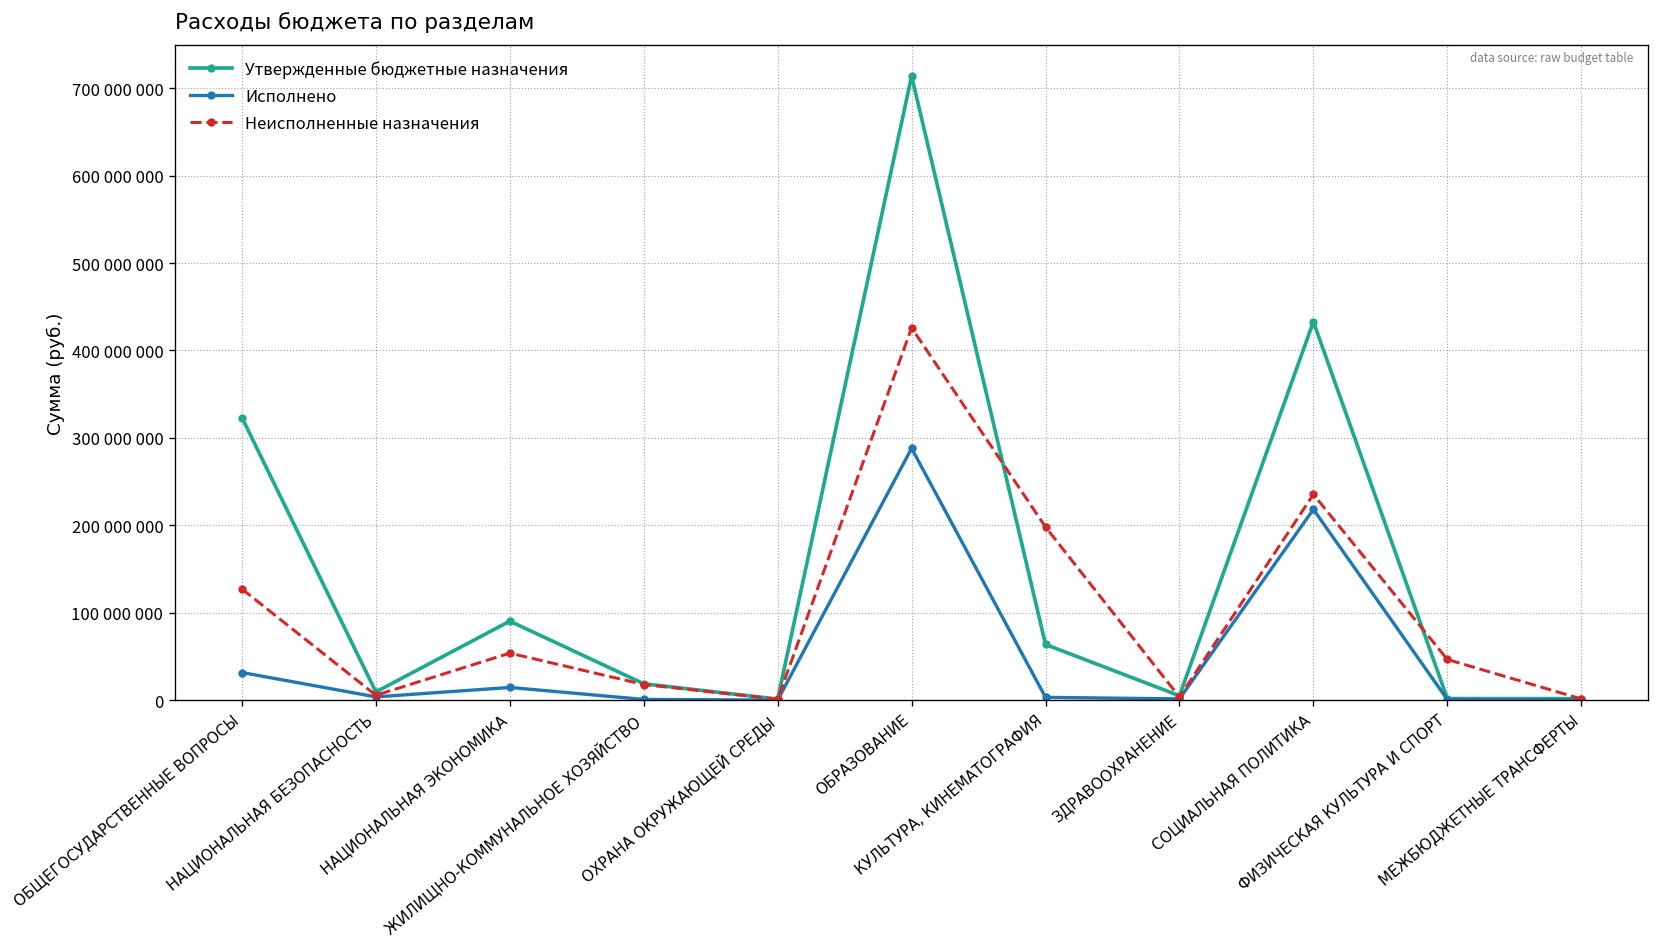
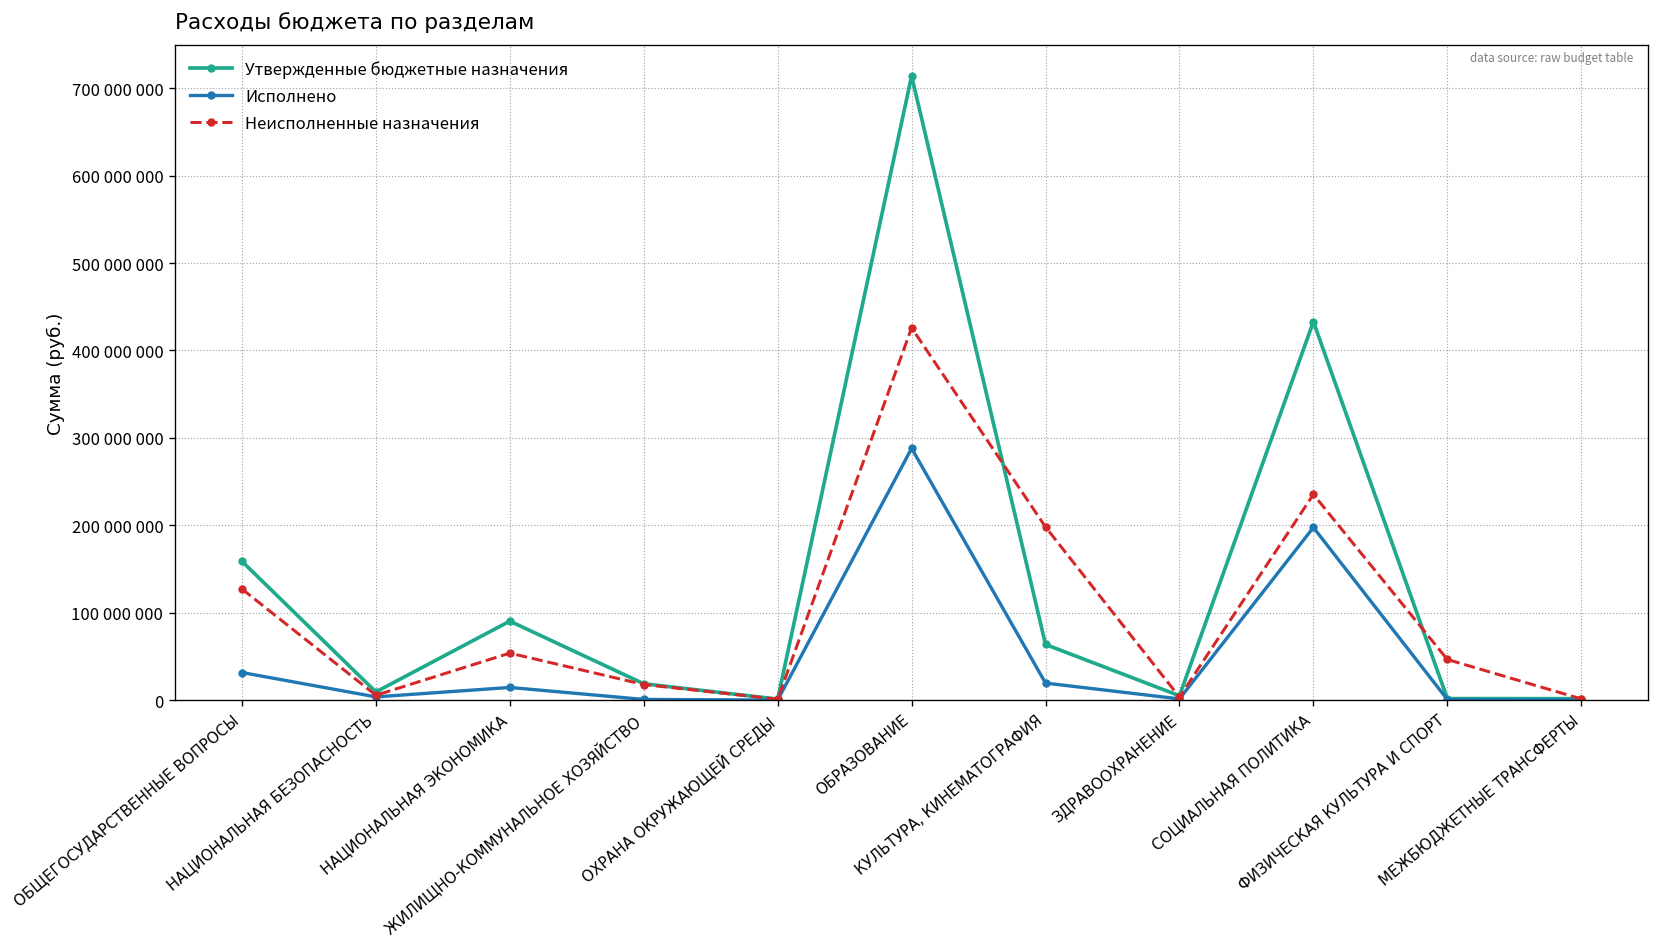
Утвержденные бюджетные назначения, ОБЩЕГОСУДАРСТВЕННЫЕ ВОПРОСЫ: 320000000 -> 160000000
Исполнено, КУЛЬТУРА, КИНЕМАТОГРАФИЯ: 0 -> 20000000
Исполнено, СОЦИАЛЬНАЯ ПОЛИТИКА: 220000000 -> 200000000
